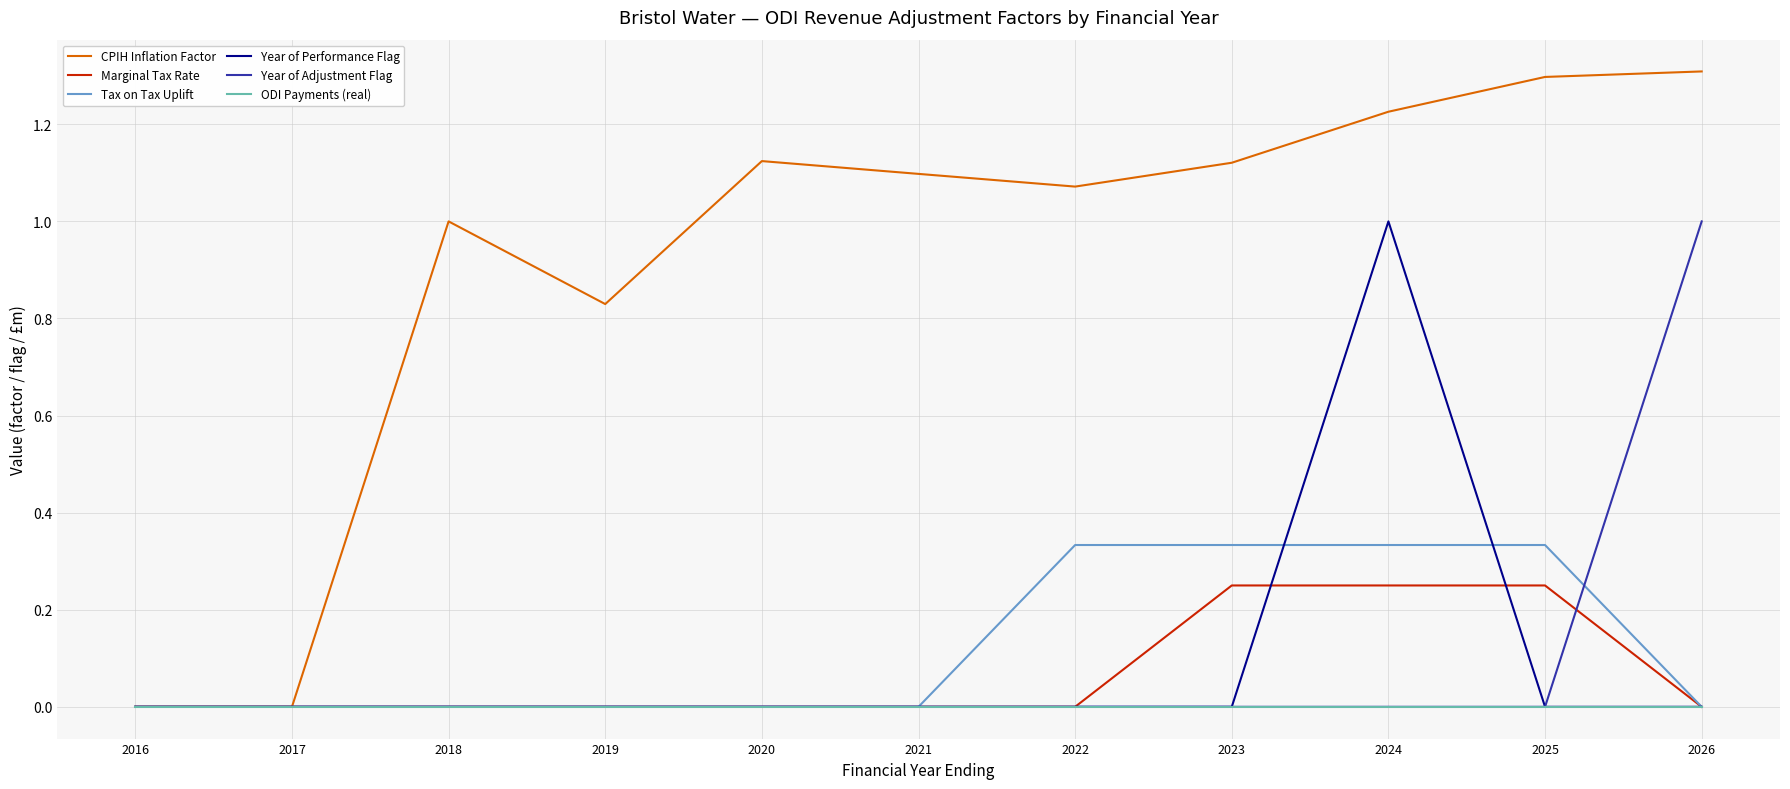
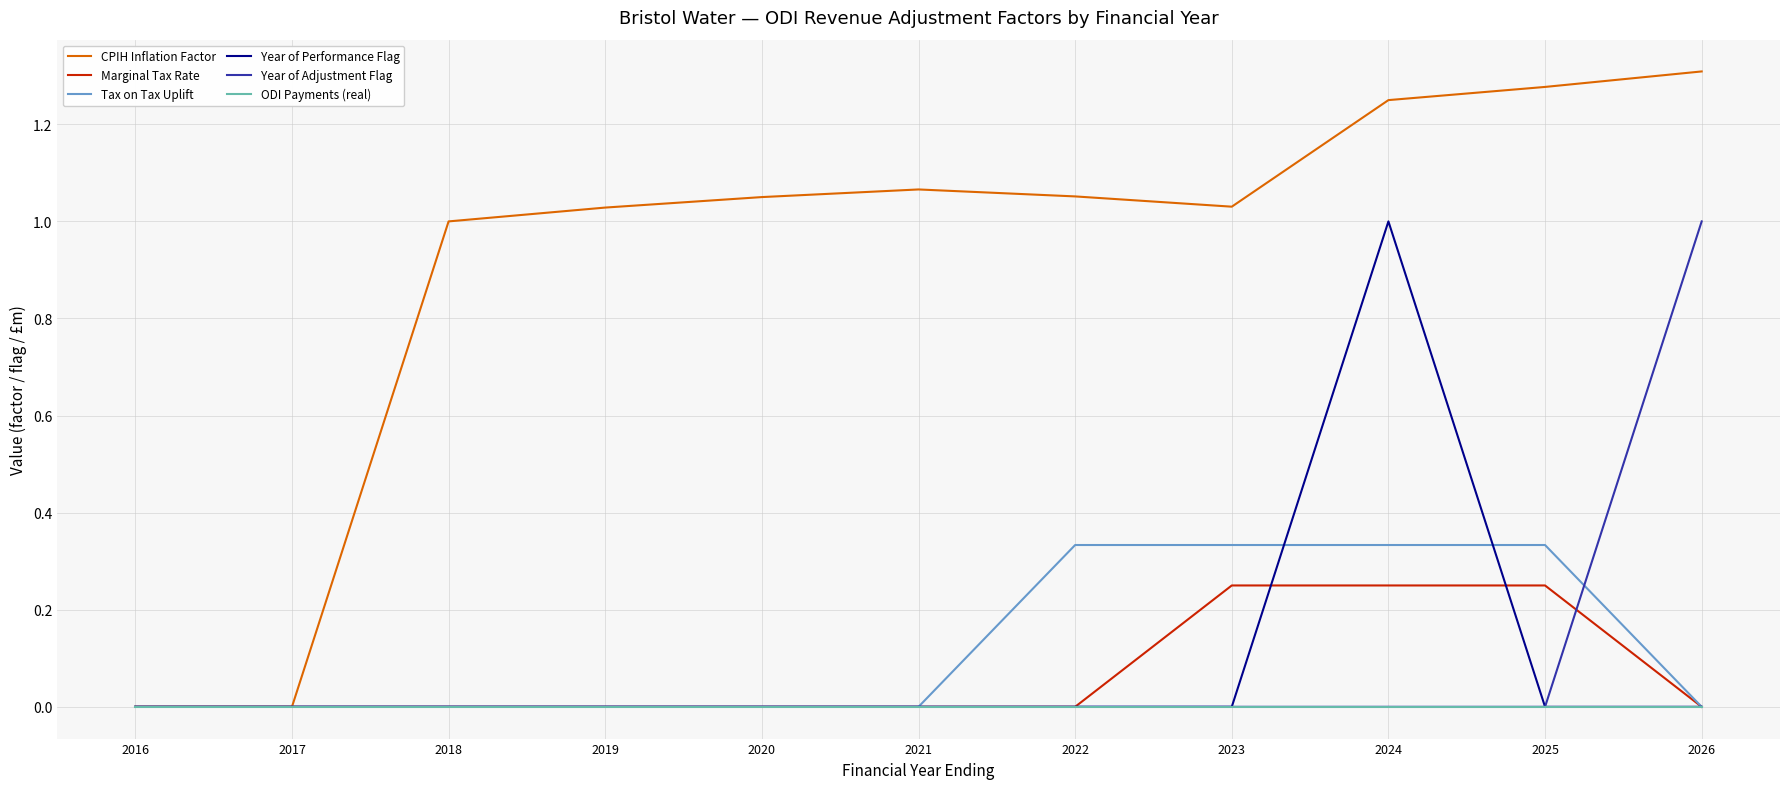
CPIH Inflation Factor, 2019: 0.83 -> 1.03
CPIH Inflation Factor, 2020: 1.12 -> 1.05
CPIH Inflation Factor, 2021: 1.10 -> 1.07
CPIH Inflation Factor, 2022: 1.07 -> 1.05
CPIH Inflation Factor, 2023: 1.12 -> 1.03
CPIH Inflation Factor, 2024: 1.23 -> 1.25
CPIH Inflation Factor, 2025: 1.30 -> 1.28
